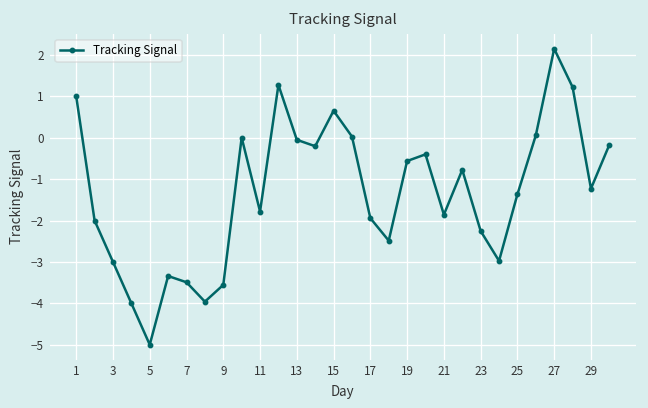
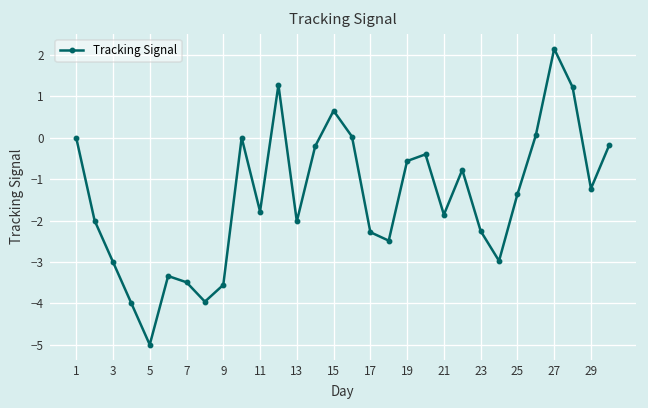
1: 1 -> 0
13: -0.1 -> -2.0
17: -1.9 -> -2.3
